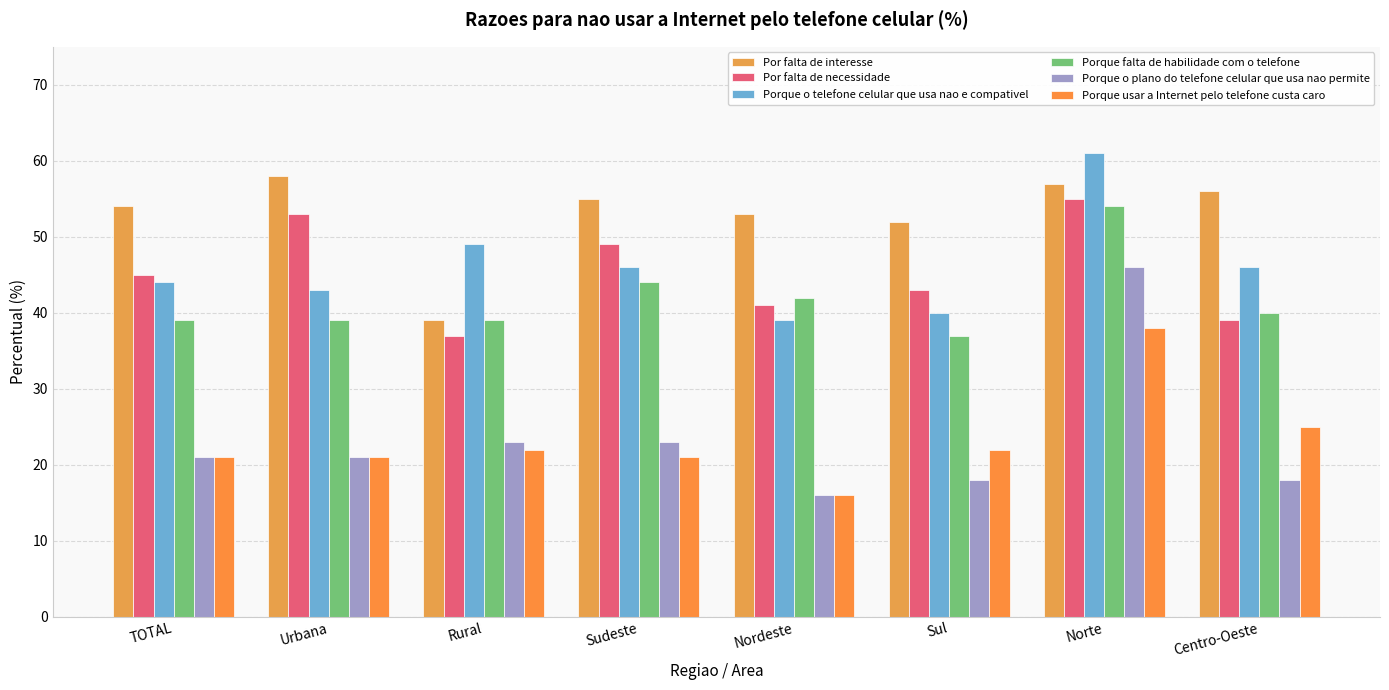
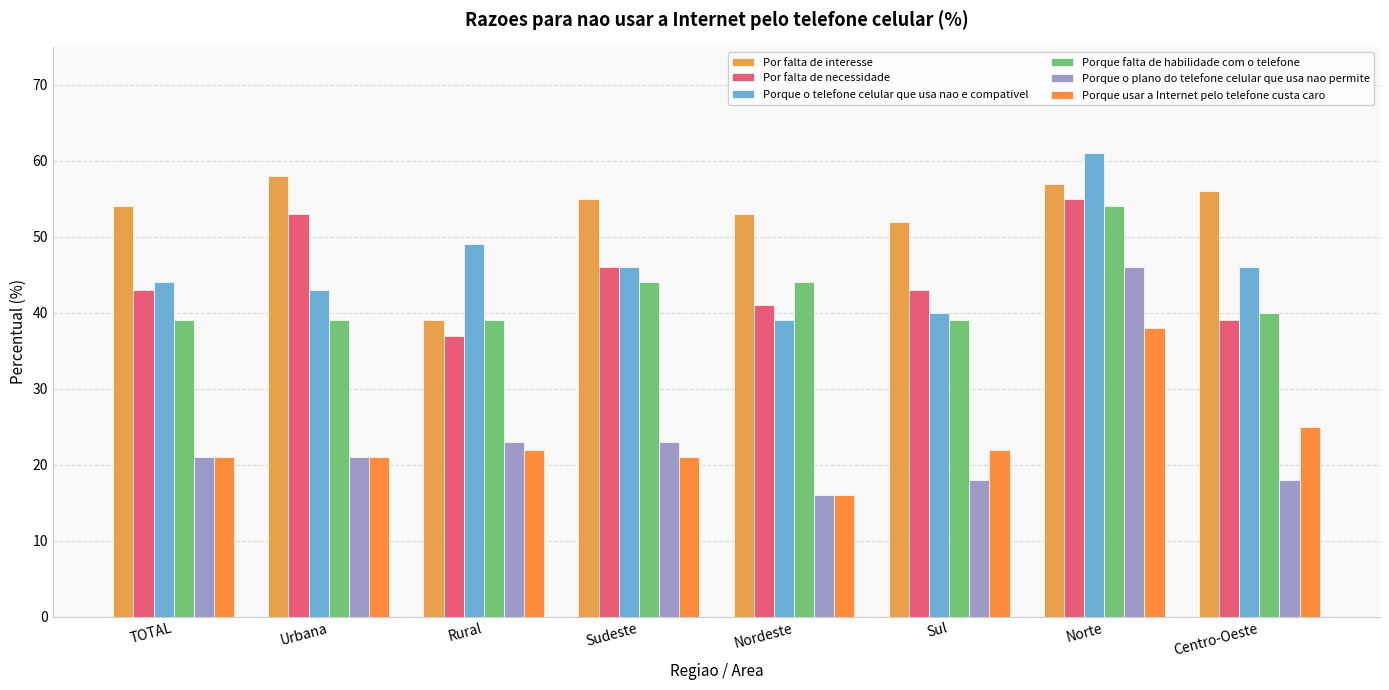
Por falta de necessidade, TOTAL: 45 -> 43
Por falta de necessidade, Sudeste: 49 -> 46
Porque falta de habilidade com o telefone, Nordeste: 42 -> 44
Porque falta de habilidade com o telefone, Sul: 37 -> 39
